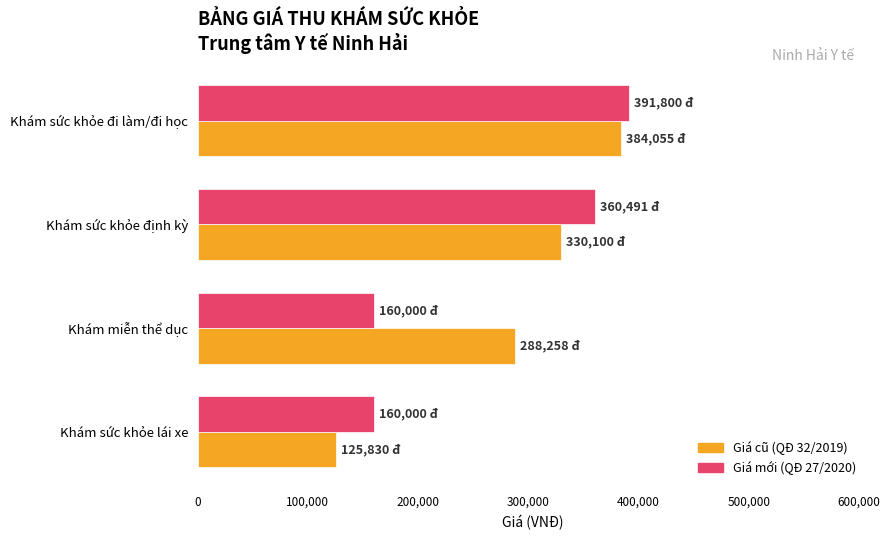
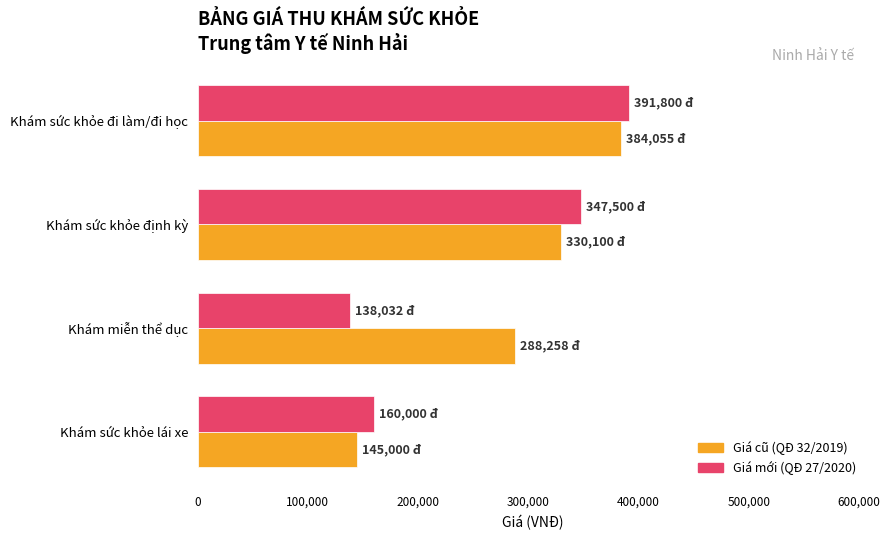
Giá mới (QĐ 27/2020), Khám sức khỏe định kỳ: 360,491 -> 347,500
Giá mới (QĐ 27/2020), Khám miễn thể dục: 160,000 -> 138,032
Giá cũ (QĐ 32/2019), Khám sức khỏe lái xe: 125,830 -> 145,000
